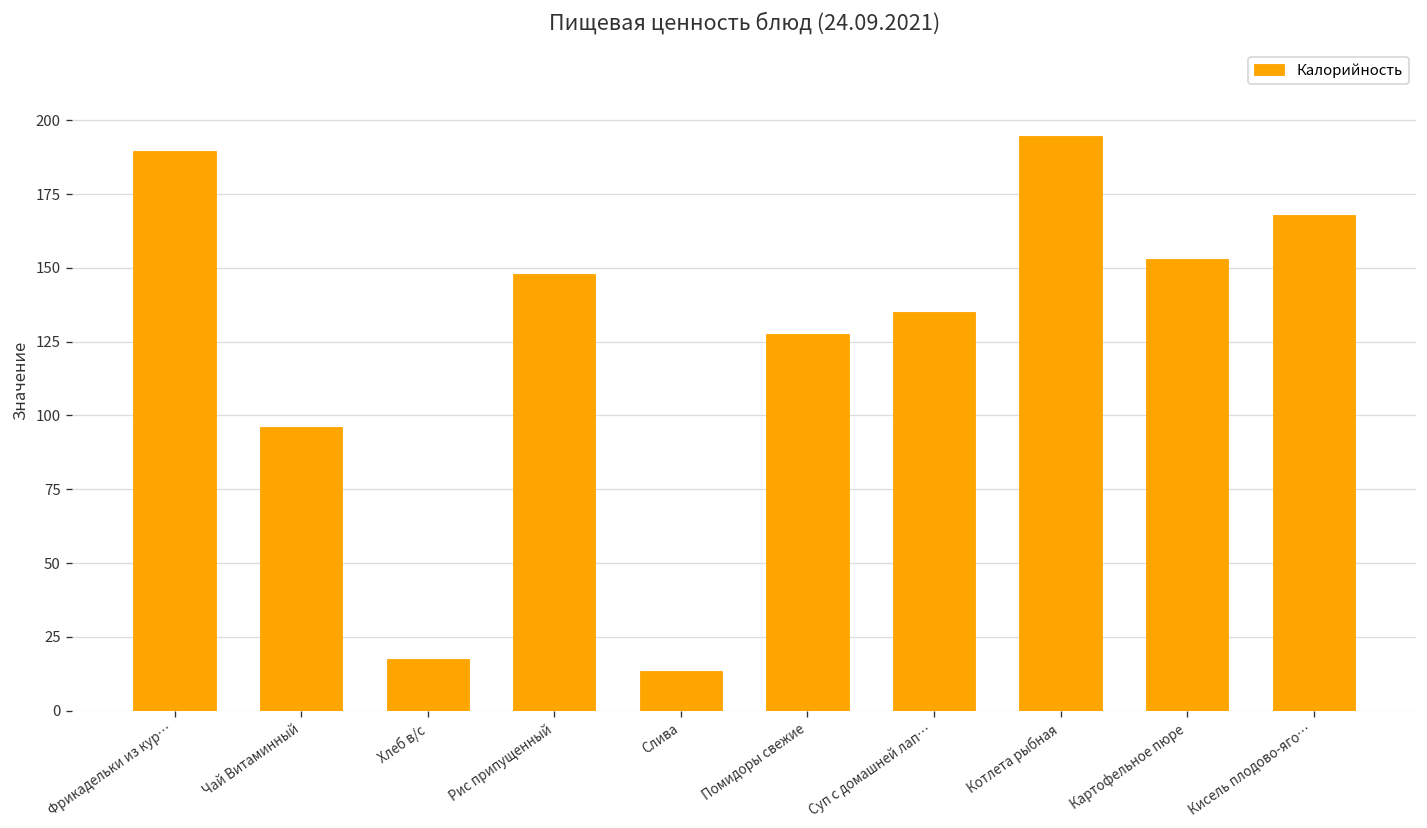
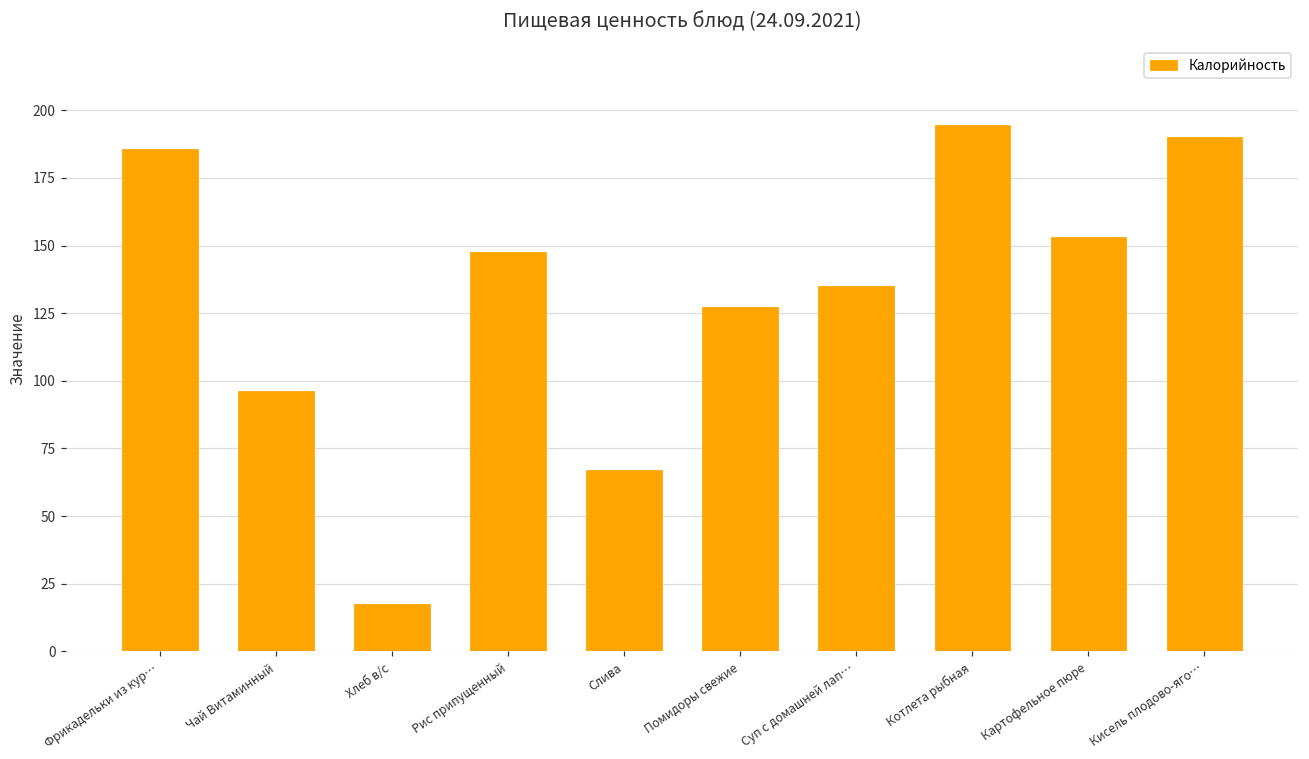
Фрикадельки из кур…: 190 -> 186
Слива: 14 -> 67
Кисель плодово-яго…: 168 -> 190
